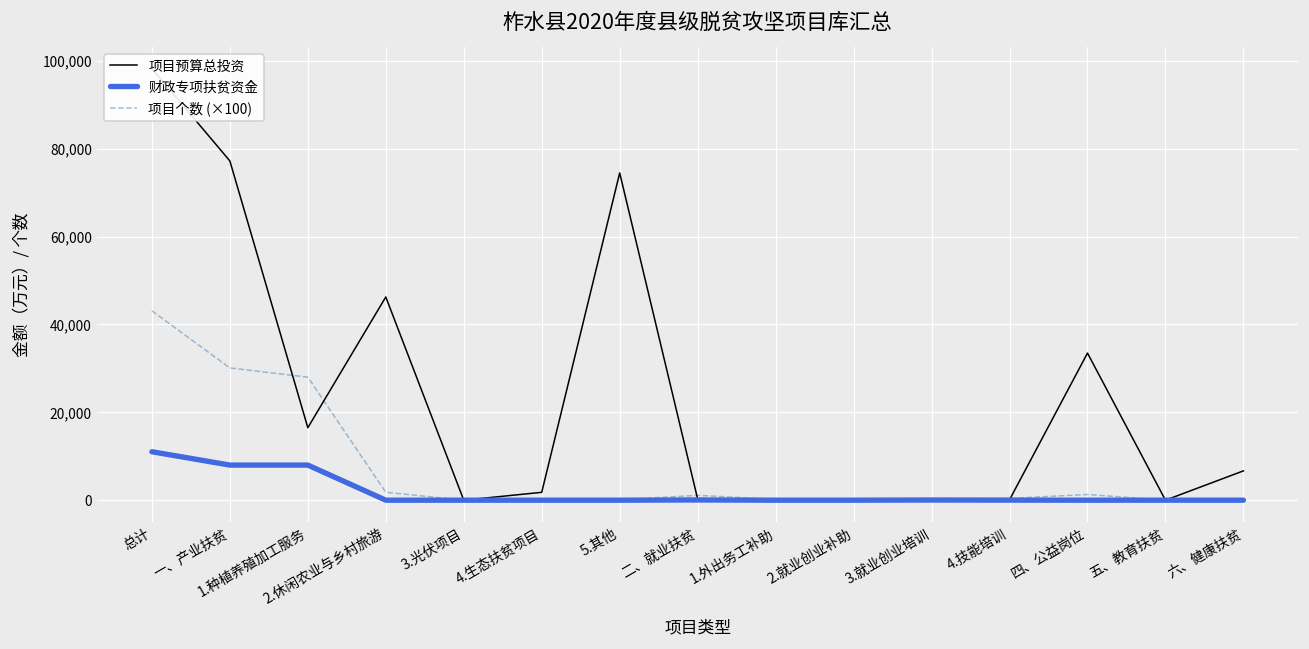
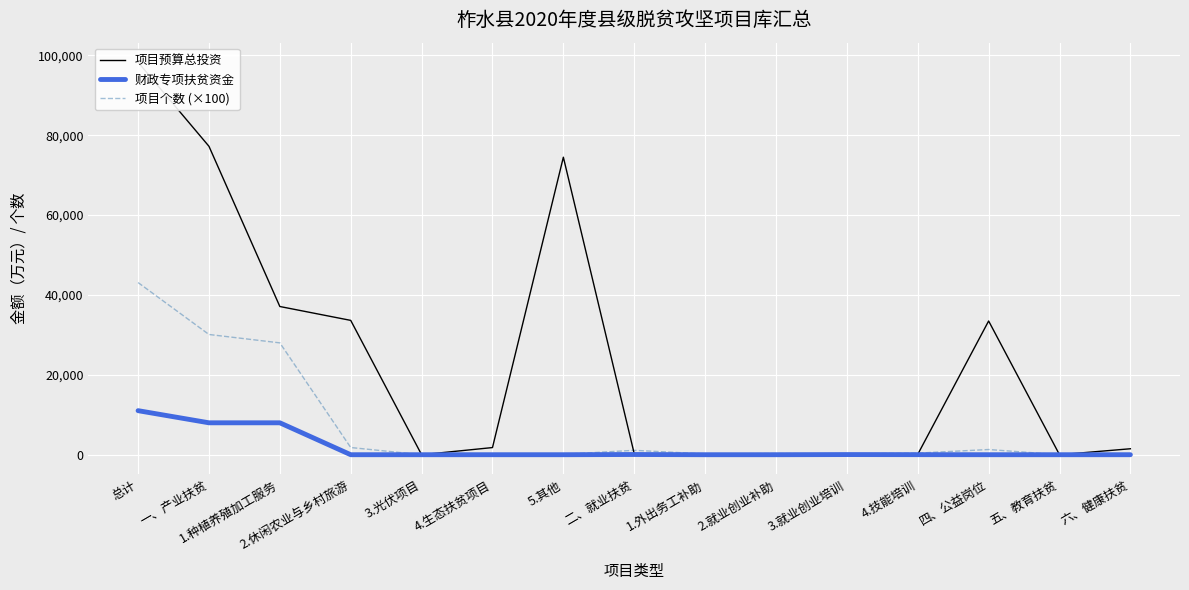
项目预算总投资, 1.种植养殖加工服务: 16,000 -> 37,000
项目预算总投资, 2.休闲农业与乡村旅游: 46,000 -> 34,000
项目预算总投资, 六、健康扶贫: 7,000 -> 1,000
